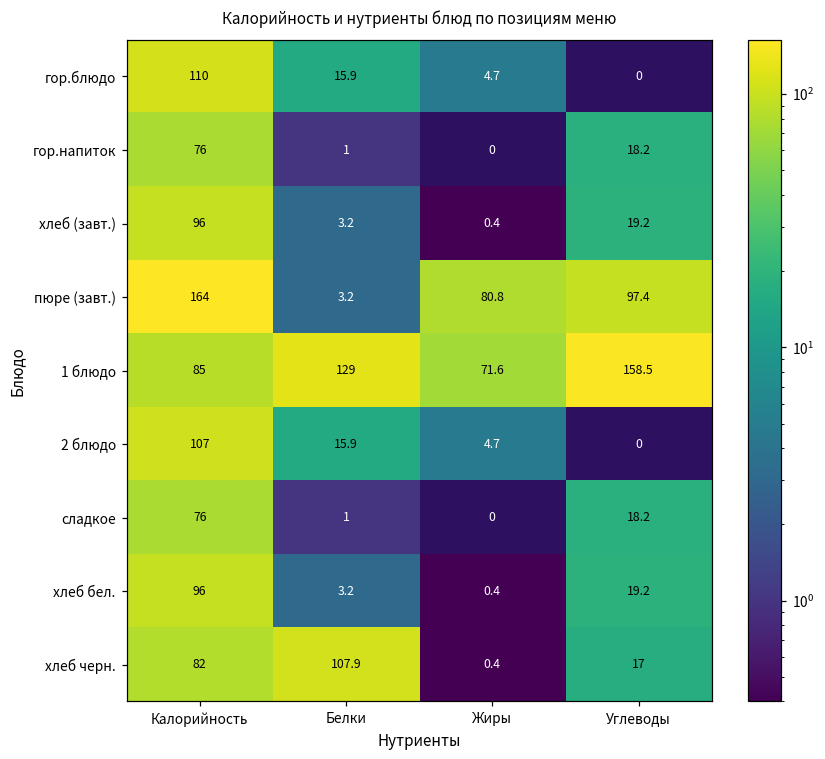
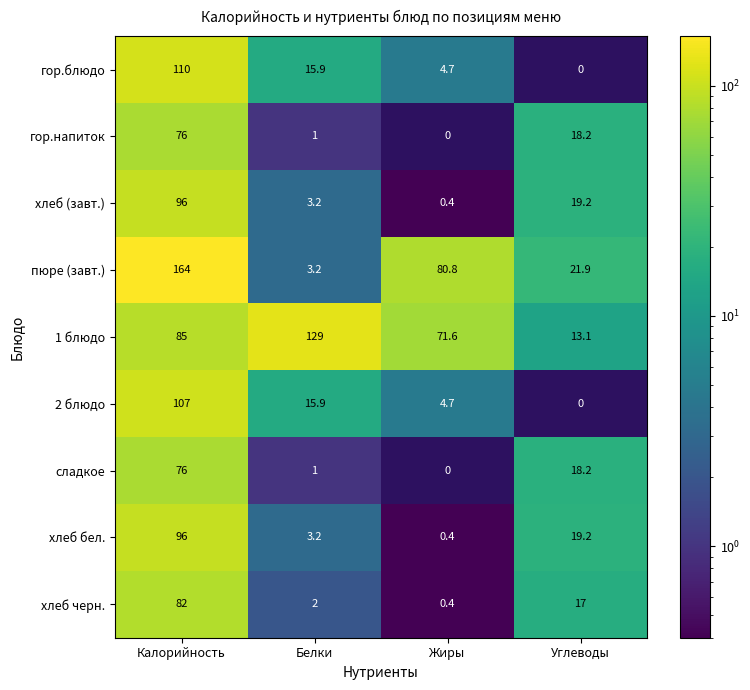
пюре (завт.), Углеводы: 97.4 -> 21.9
1 блюдо, Углеводы: 158.5 -> 13.1
хлеб черн., Белки: 107.9 -> 2
